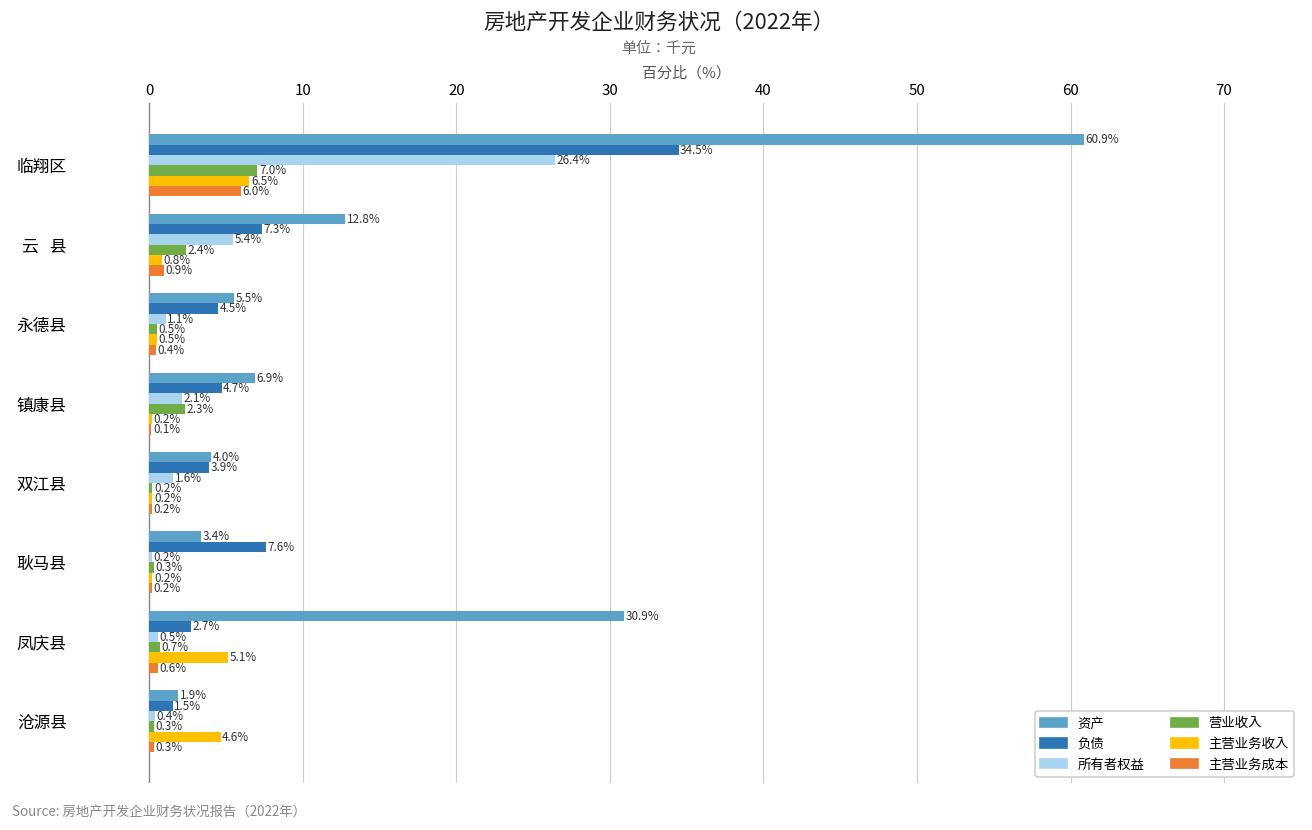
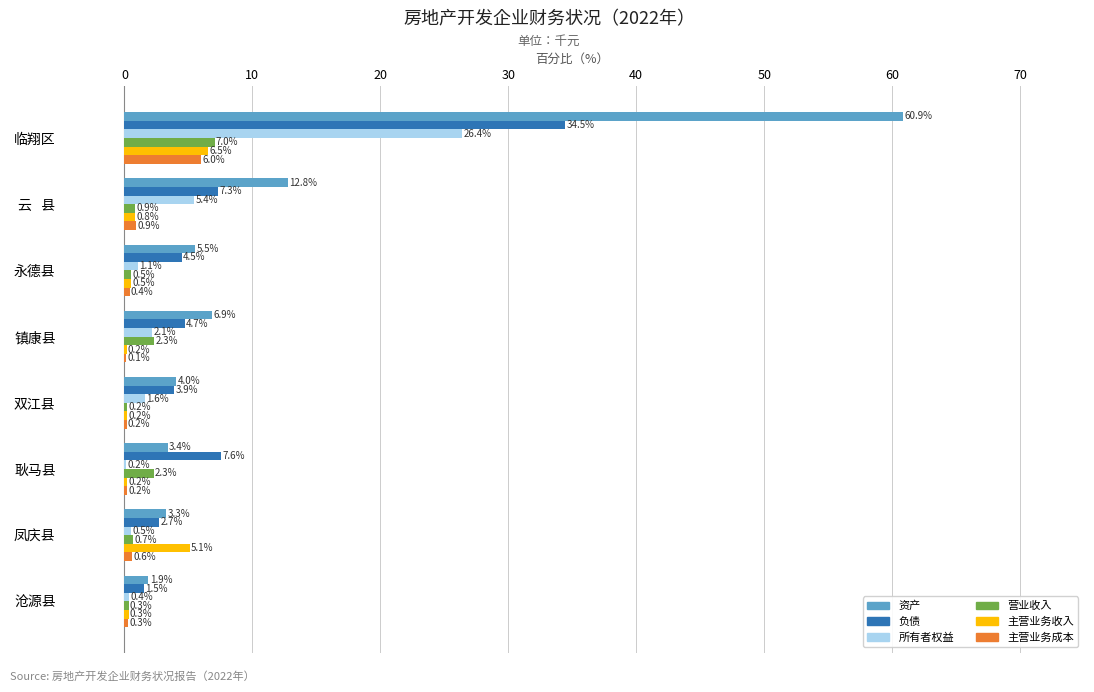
营业收入, 云 县: 2.4% -> 0.9%
营业收入, 耿马县: 0.3% -> 2.3%
资产, 凤庆县: 30.9% -> 3.3%
主营业务收入, 沧源县: 4.6% -> 0.3%
